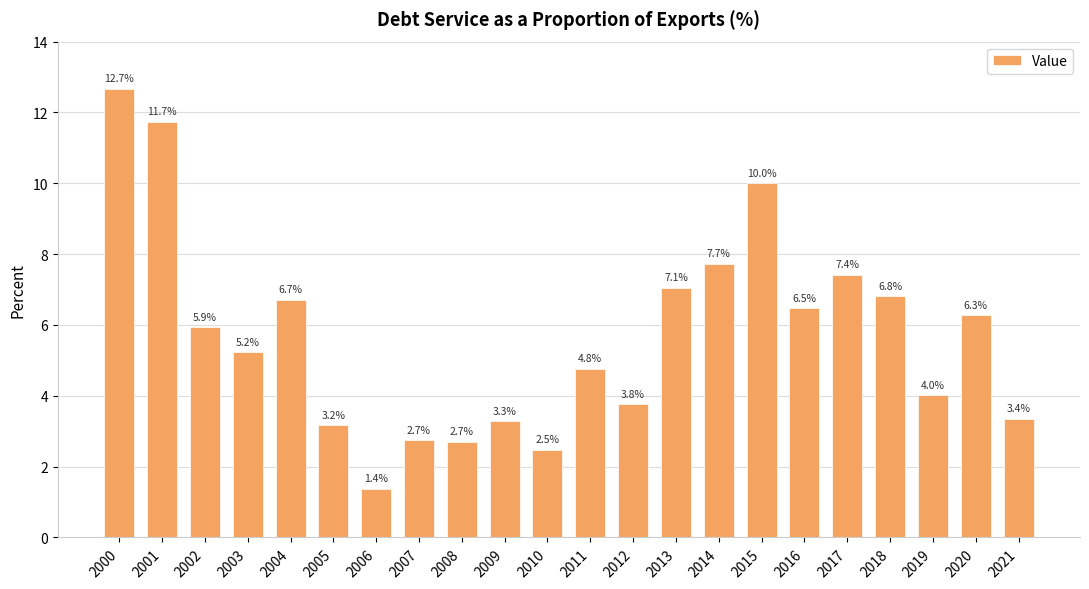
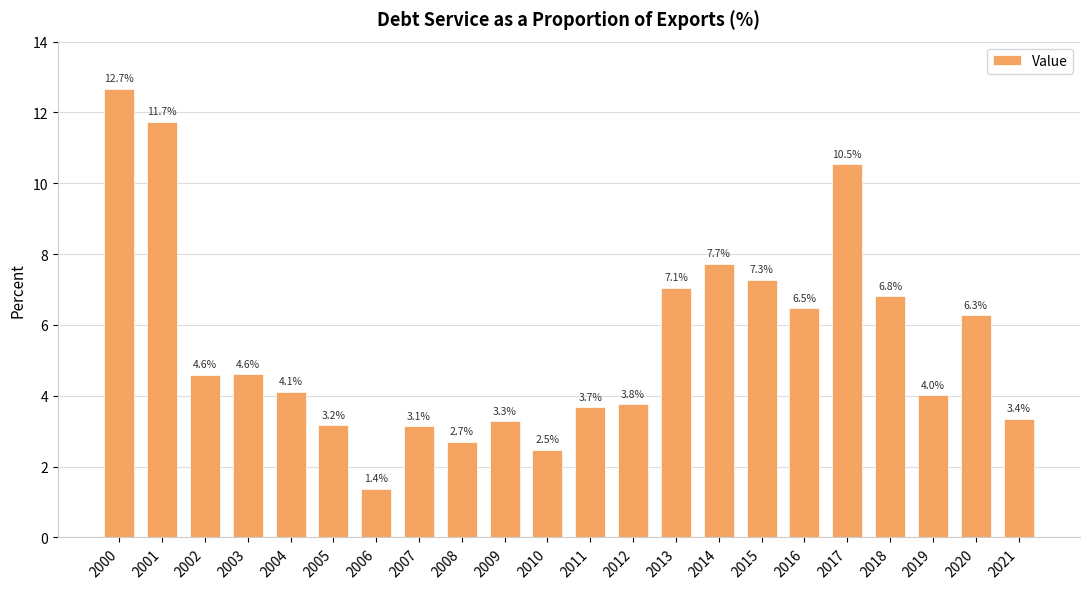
2002: 5.9% -> 4.6%
2003: 5.2% -> 4.6%
2004: 6.7% -> 4.1%
2007: 2.7% -> 3.1%
2011: 4.8% -> 3.7%
2015: 10.0% -> 7.3%
2017: 7.4% -> 10.5%
